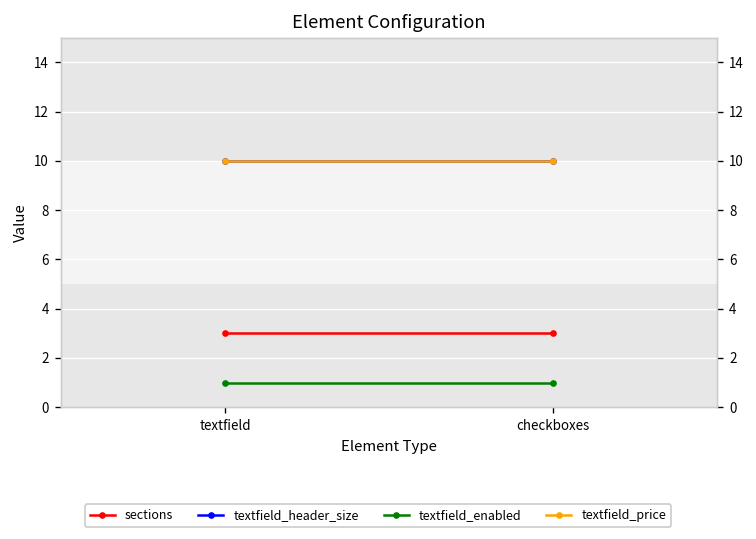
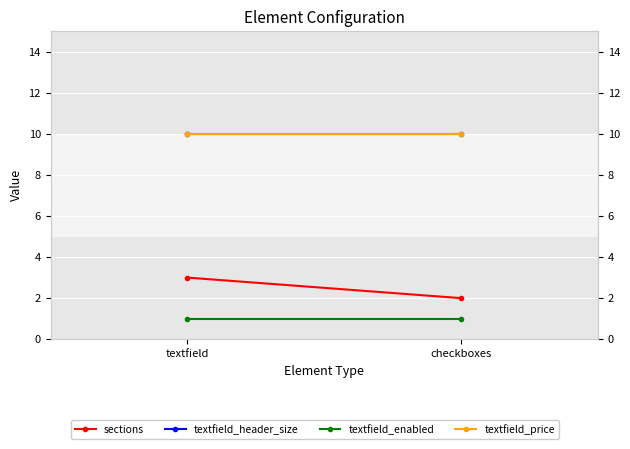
sections, checkboxes: 3 -> 2
